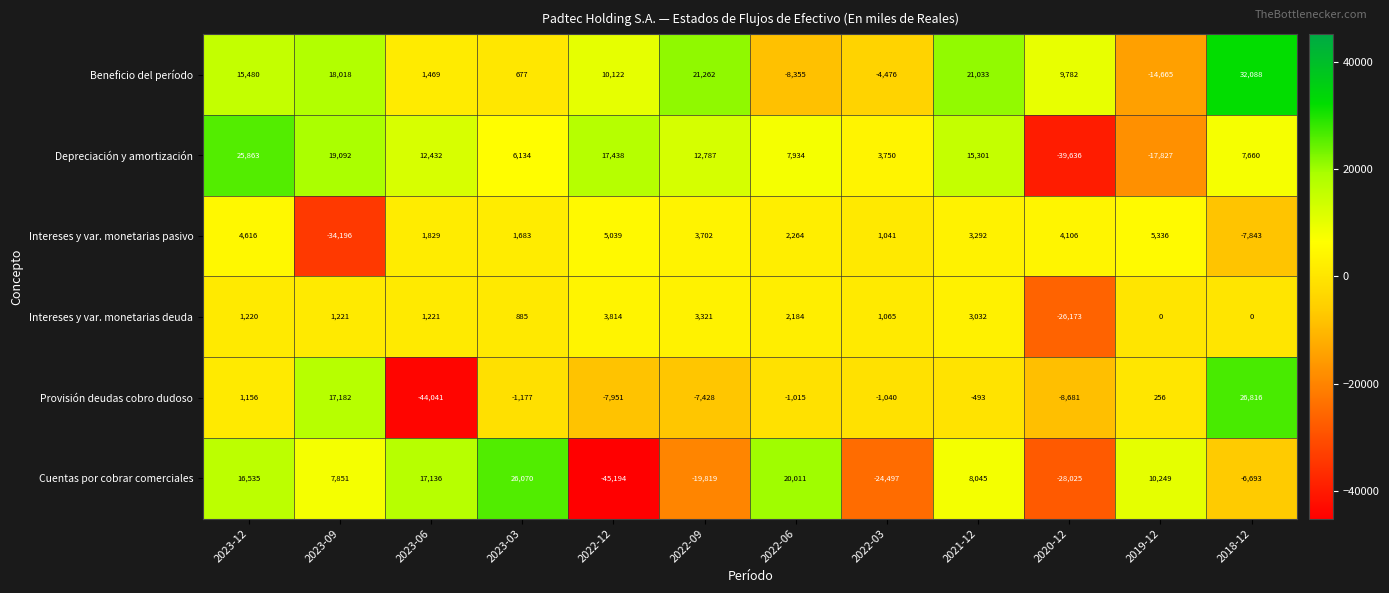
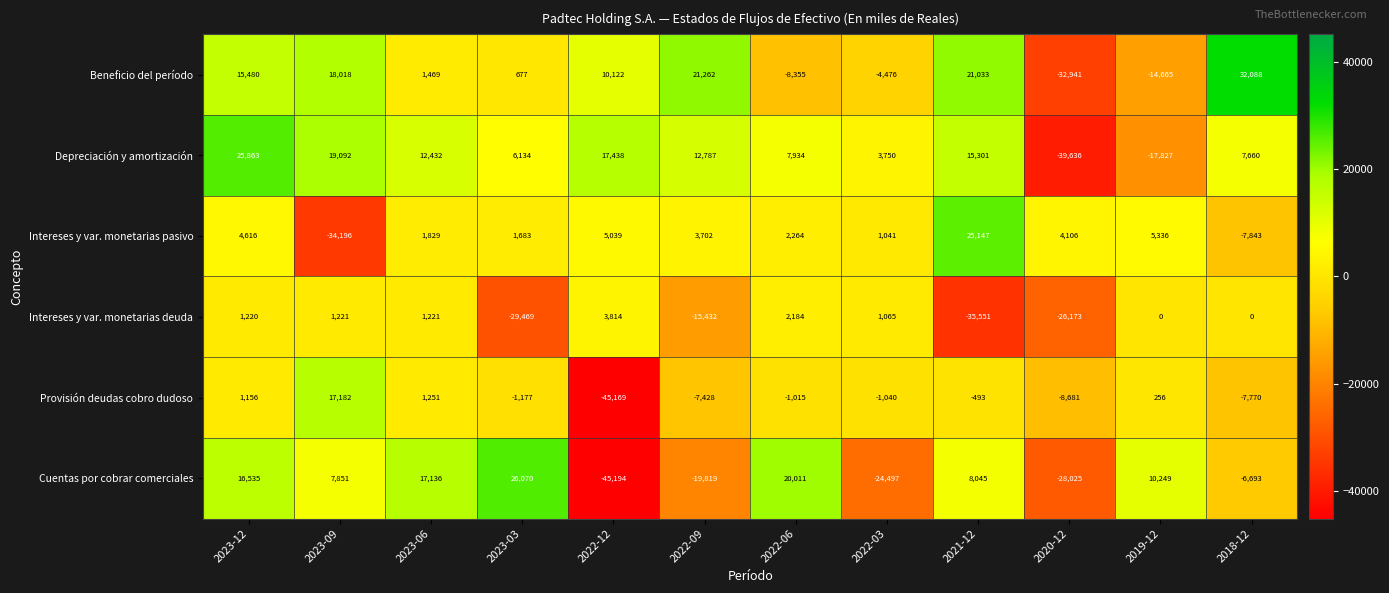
Beneficio del período, 2020-12: 9,782 -> -32,941
Intereses y var. monetarias pasivo, 2021-12: 3,292 -> 25,147
Intereses y var. monetarias deuda, 2023-03: 885 -> -29,469
Intereses y var. monetarias deuda, 2022-09: 3,321 -> -15,432
Intereses y var. monetarias deuda, 2021-12: 3,032 -> -35,551
Provisión deudas cobro dudoso, 2023-06: -44,041 -> 1,251
Provisión deudas cobro dudoso, 2022-12: -7,951 -> -45,169
Provisión deudas cobro dudoso, 2018-12: 26,816 -> -7,770
